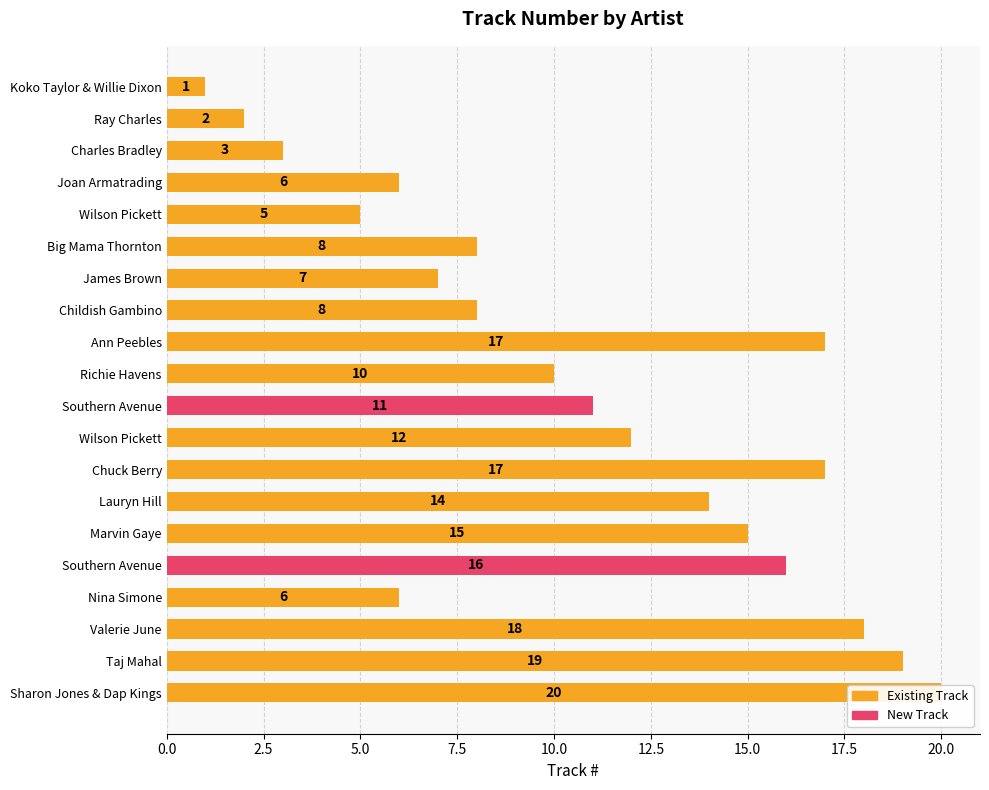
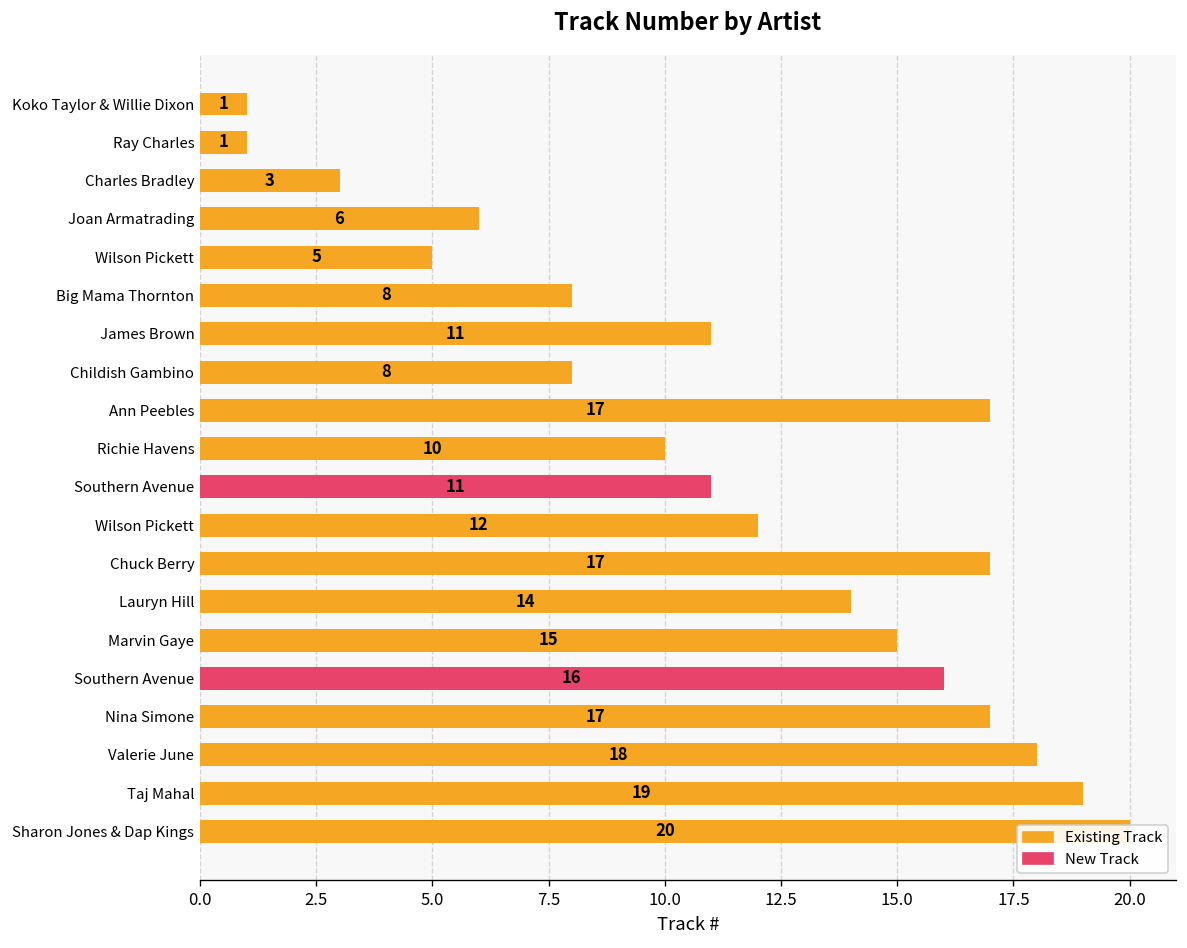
Ray Charles: 2 -> 1
James Brown: 7 -> 11
Nina Simone: 6 -> 17
